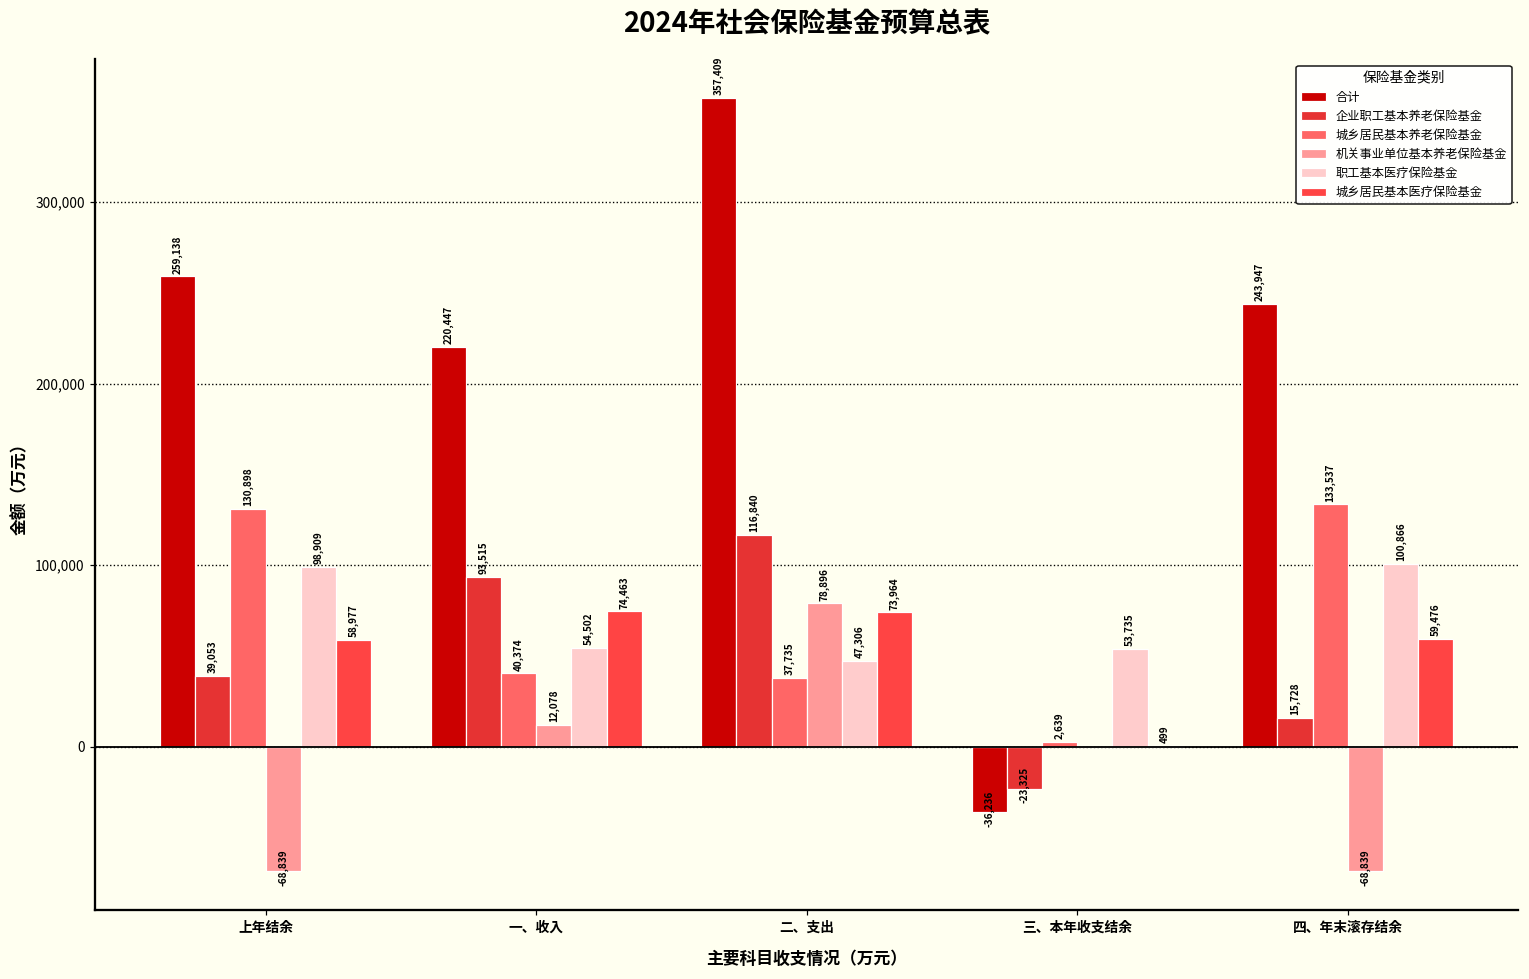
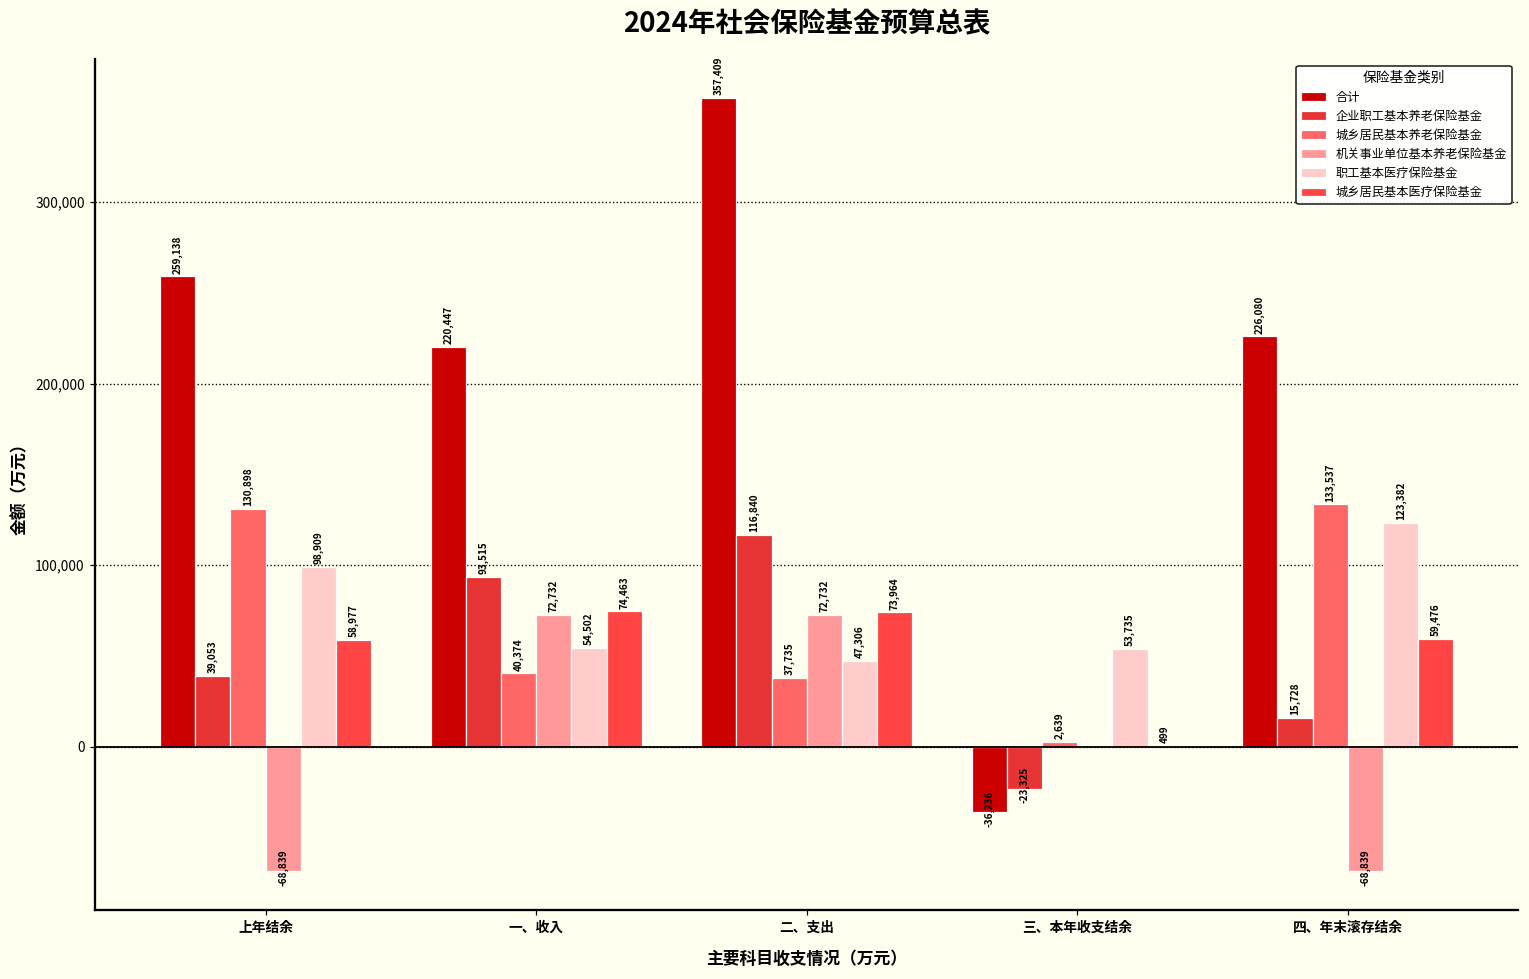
机关事业单位基本养老保险基金, 一、收入: 12,078 -> 72,732
机关事业单位基本养老保险基金, 二、支出: 78,896 -> 72,732
合计, 四、年末滚存结余: 243,947 -> 226,080
职工基本医疗保险基金, 四、年末滚存结余: 100,866 -> 123,382
